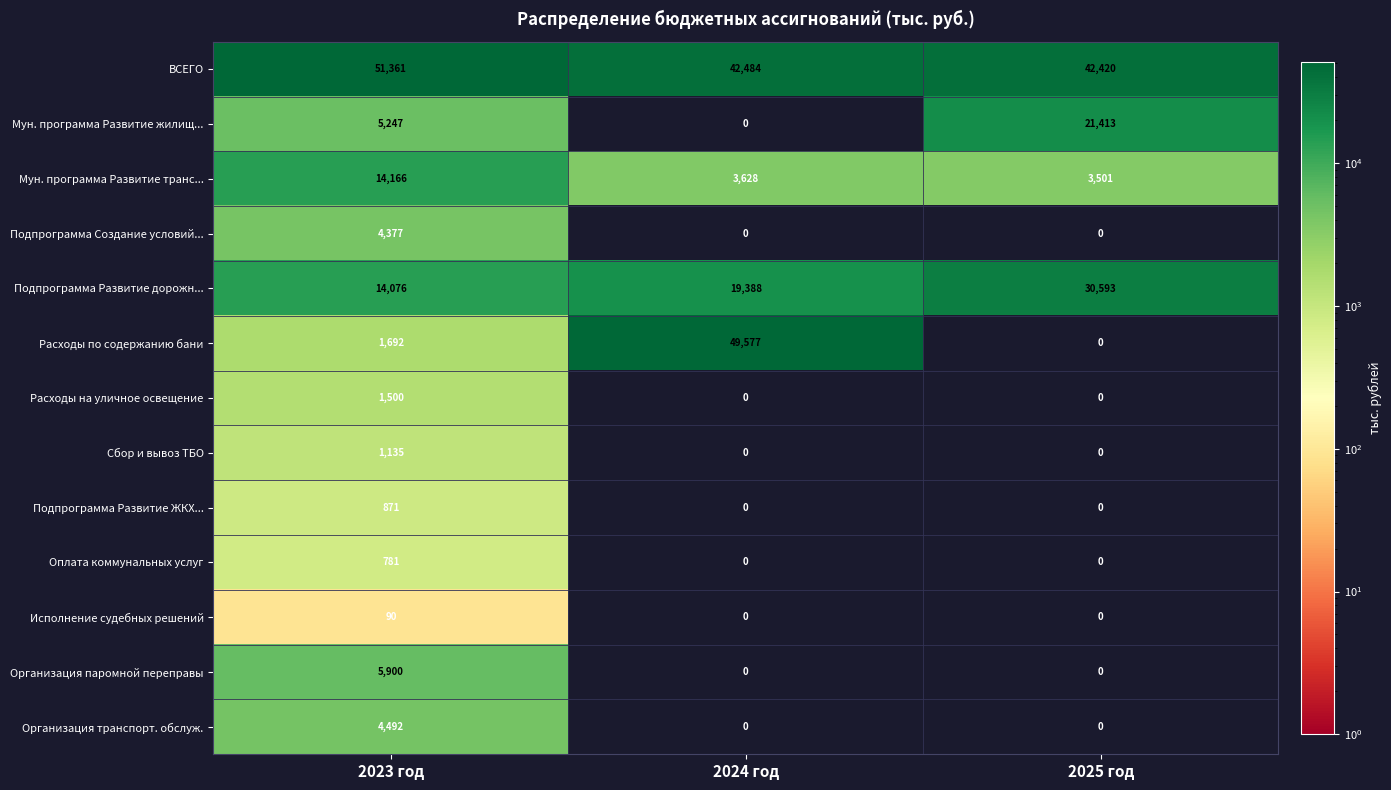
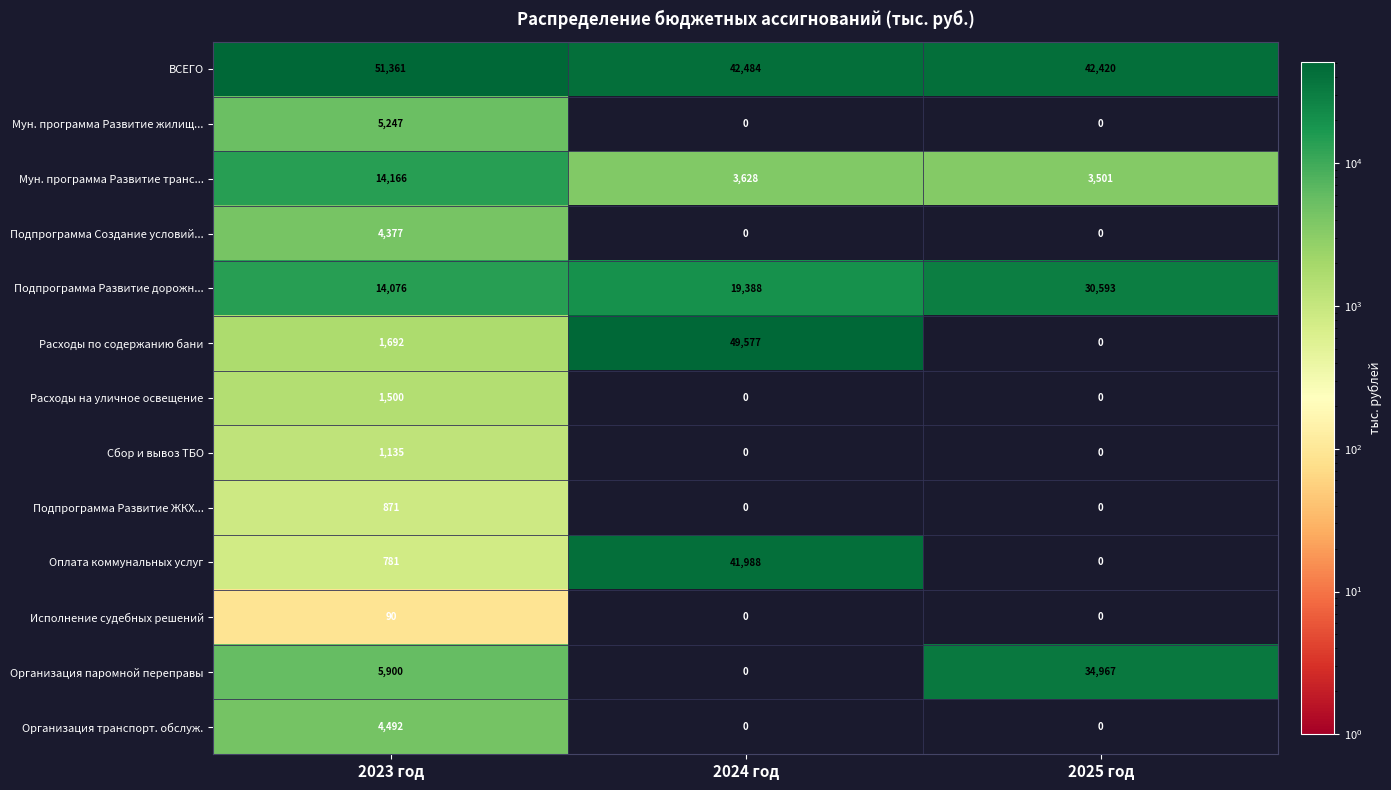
Мун. программа Развитие жилищ..., 2025 год: 21,413 -> 0
Оплата коммунальных услуг, 2024 год: 0 -> 41,988
Организация паромной переправы, 2025 год: 0 -> 34,967
